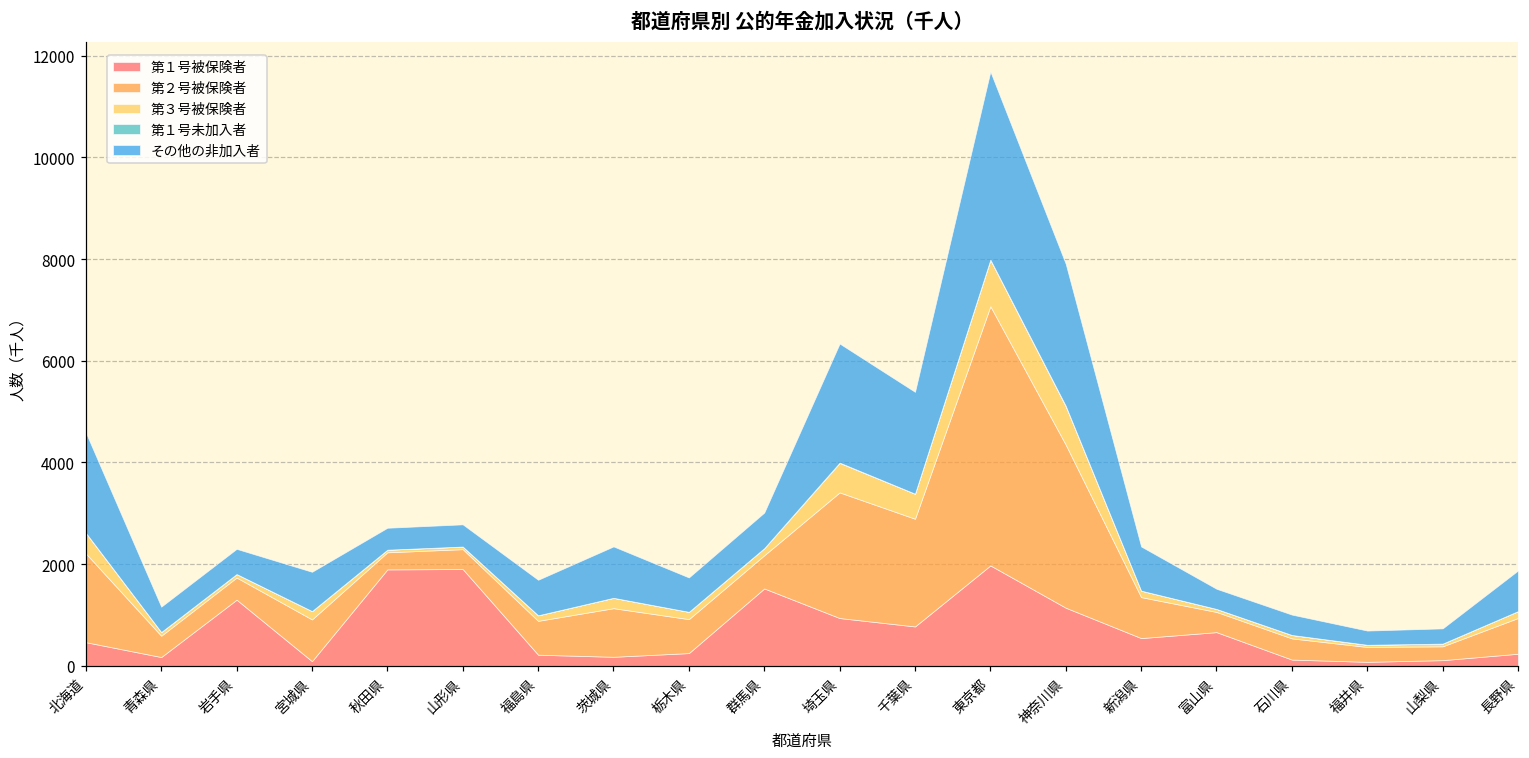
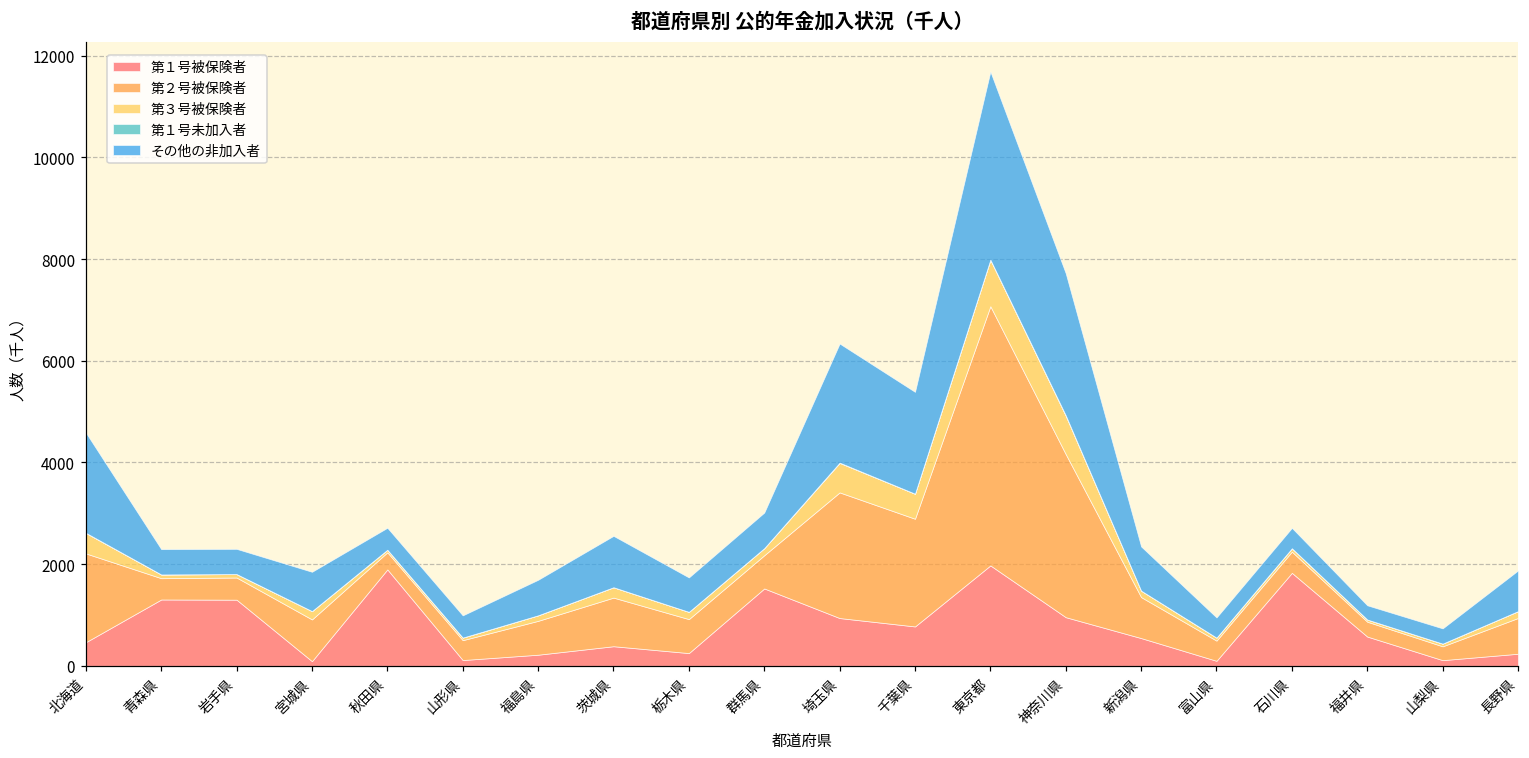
第１号被保険者, 青森県: 200 -> 1300
第１号被保険者, 山形県: 1900 -> 100
第１号被保険者, 茨城県: 200 -> 400
第１号被保険者, 神奈川県: 1100 -> 1000
第１号被保険者, 富山県: 700 -> 100
第１号被保険者, 石川県: 100 -> 1800
第１号被保険者, 福井県: 100 -> 600
